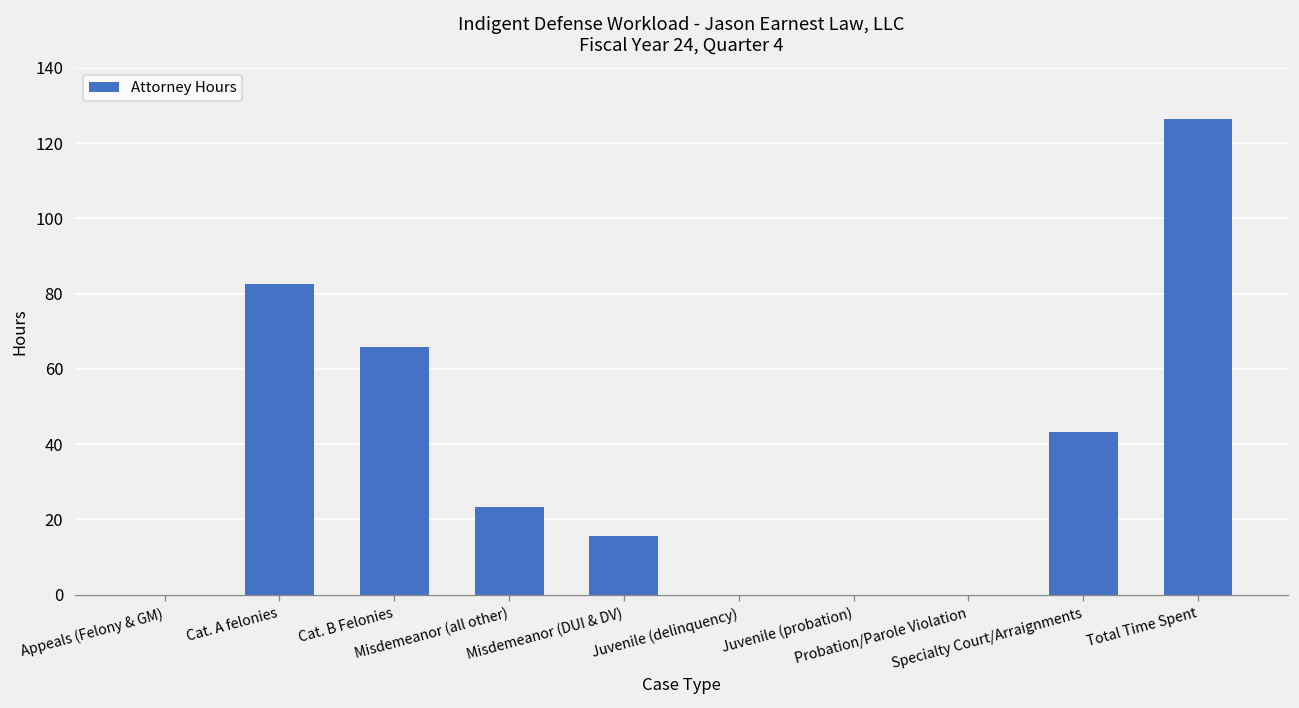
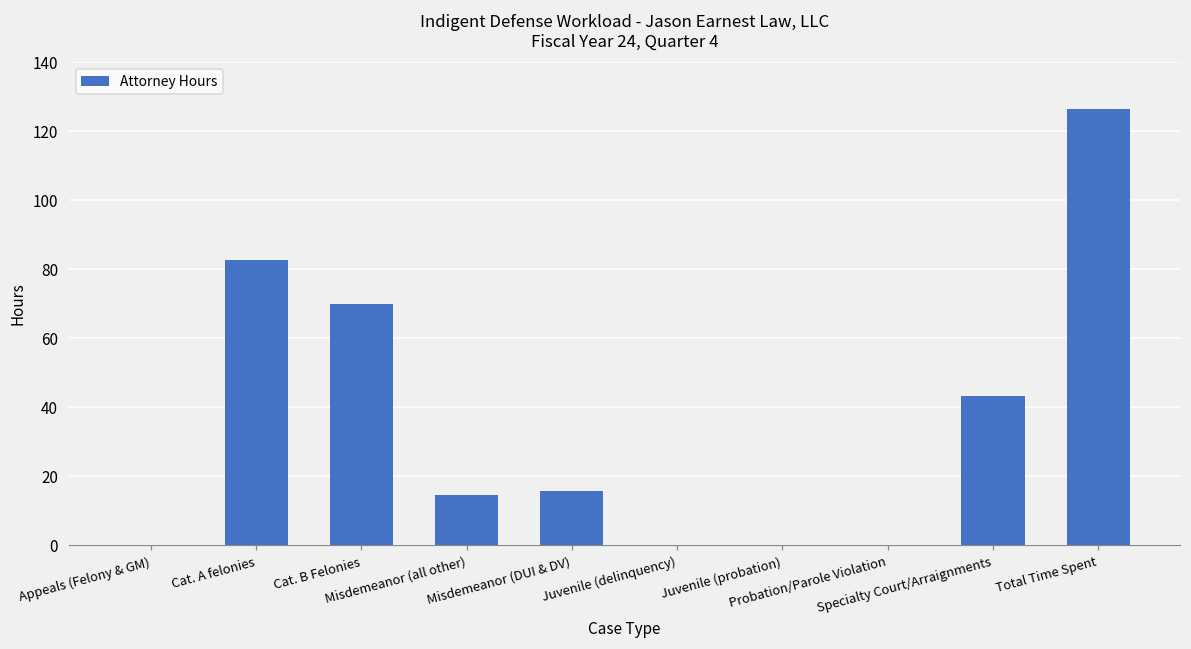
Cat. B Felonies: 66 -> 70
Misdemeanor (all other): 23 -> 15
